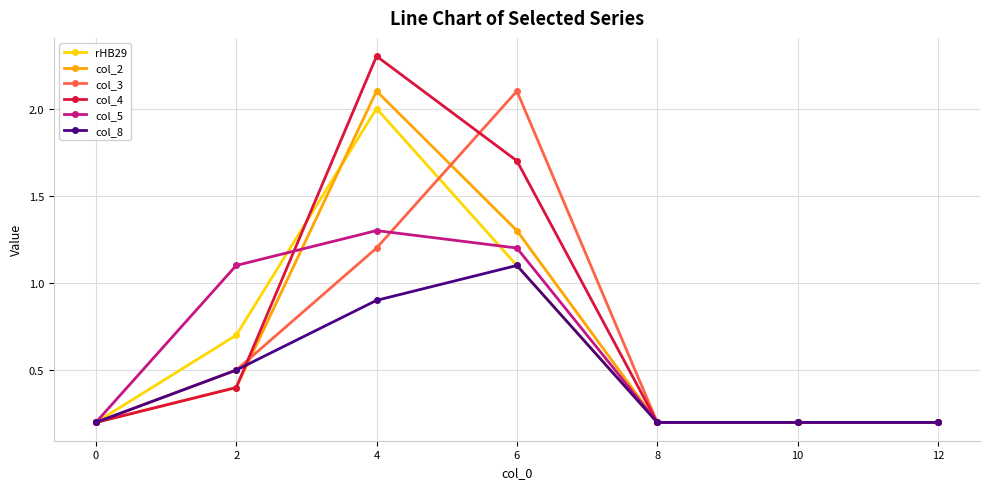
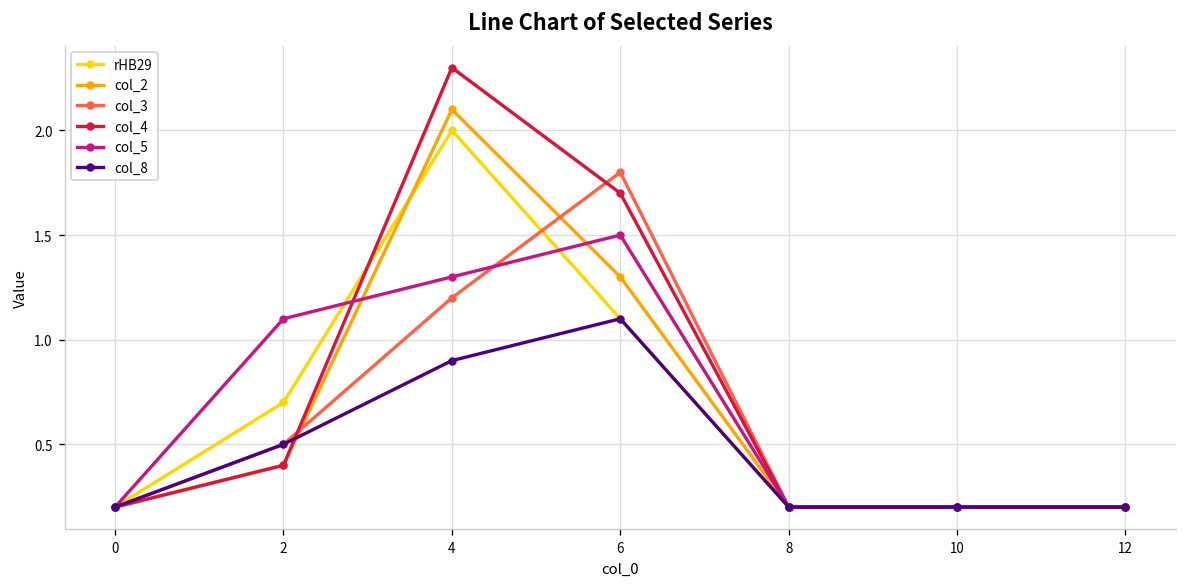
col_3, 6: 2.1 -> 1.8
col_5, 6: 1.2 -> 1.5
